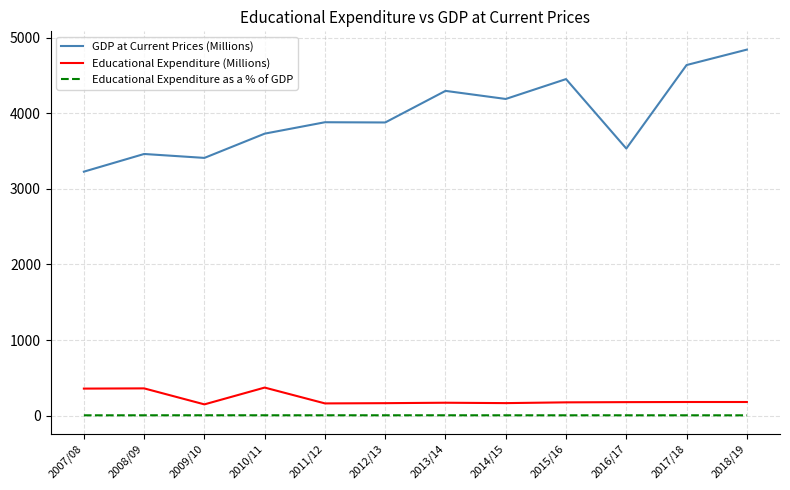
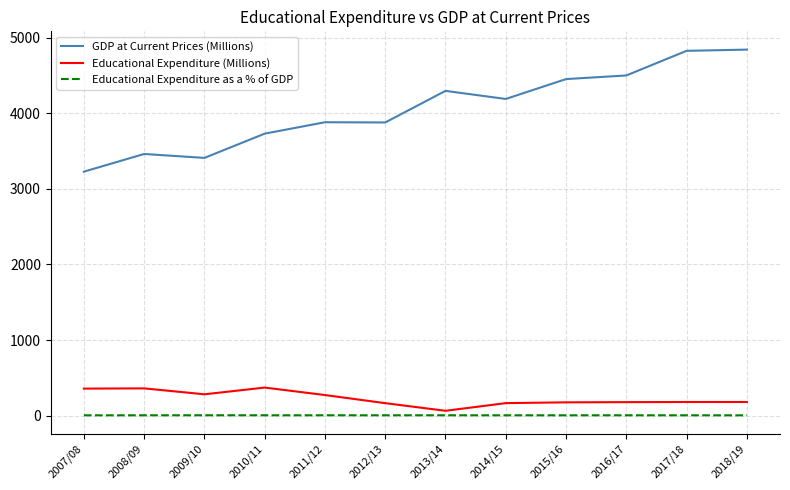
Educational Expenditure (Millions), 2009/10: 100 -> 300
Educational Expenditure (Millions), 2011/12: 200 -> 300
Educational Expenditure (Millions), 2013/14: 200 -> 100
GDP at Current Prices (Millions), 2016/17: 3500 -> 4500
GDP at Current Prices (Millions), 2017/18: 4600 -> 4800
